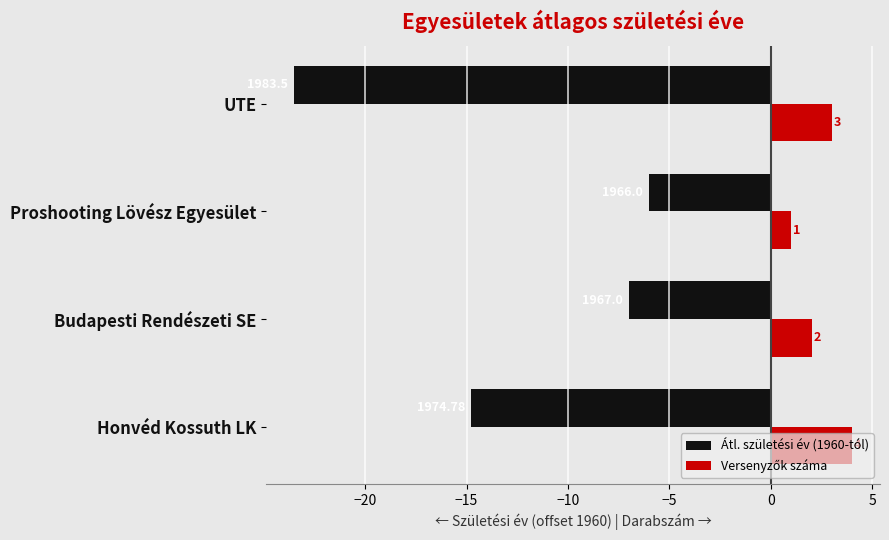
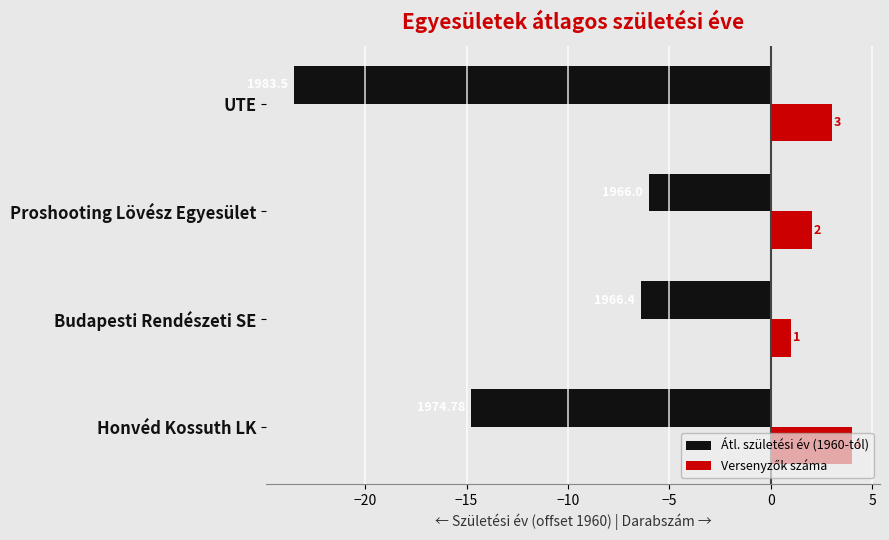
Versenyzők száma, Proshooting Lövész Egyesület: 1 -> 2
Átl. születési év (1960-tól), Budapesti Rendészeti SE: -7.0 -> -6.4
Versenyzők száma, Budapesti Rendészeti SE: 2 -> 1
